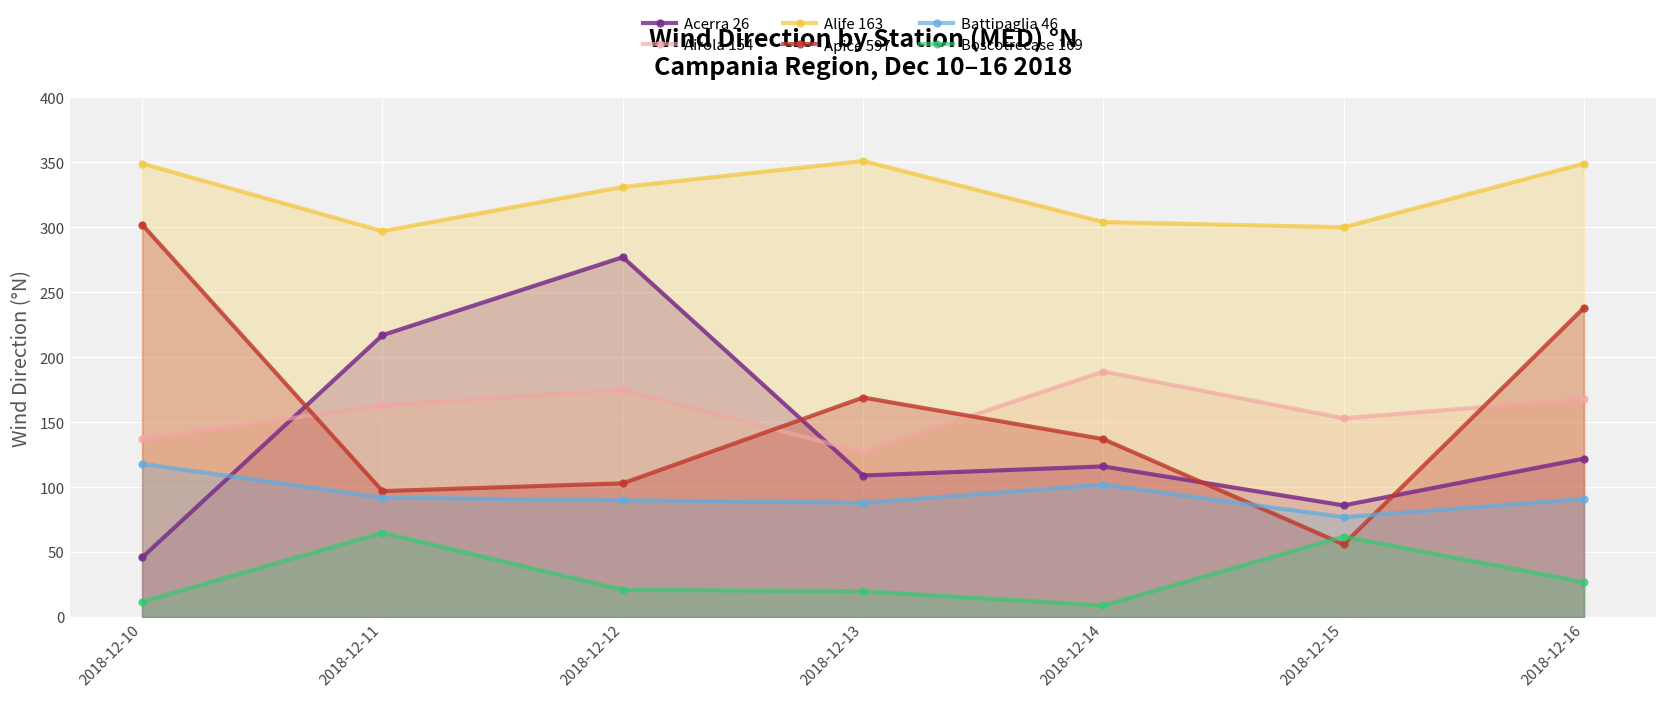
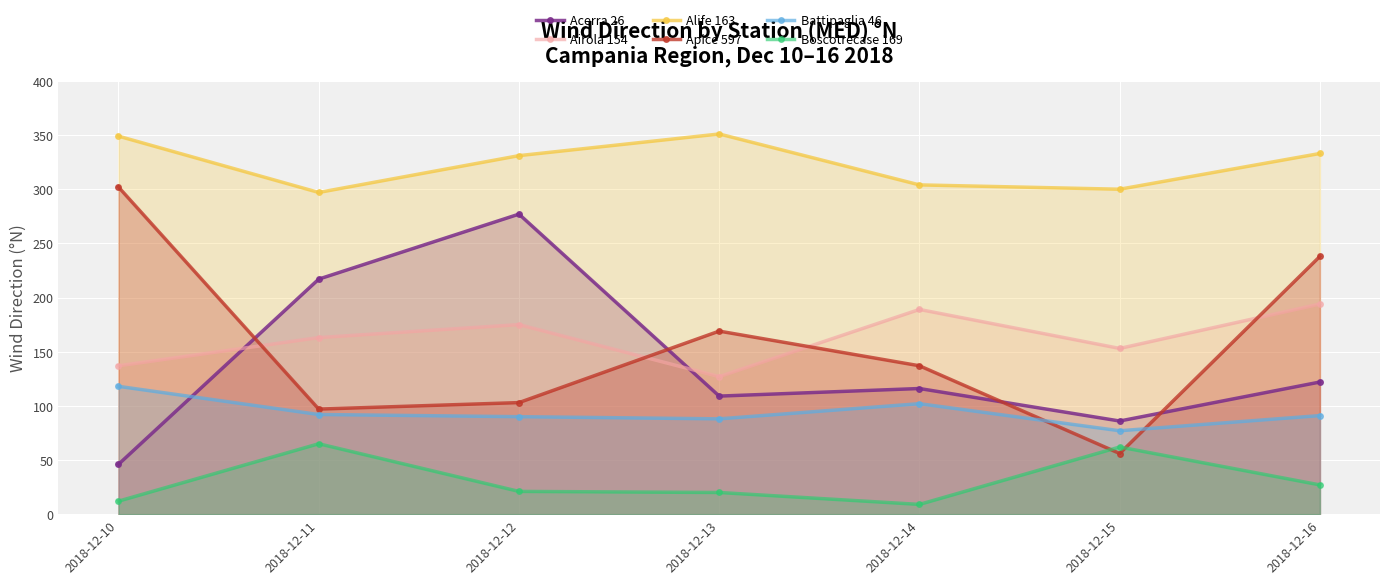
Airola 154, 2018-12-16: 168 -> 194
Alife 163, 2018-12-16: 349 -> 333
